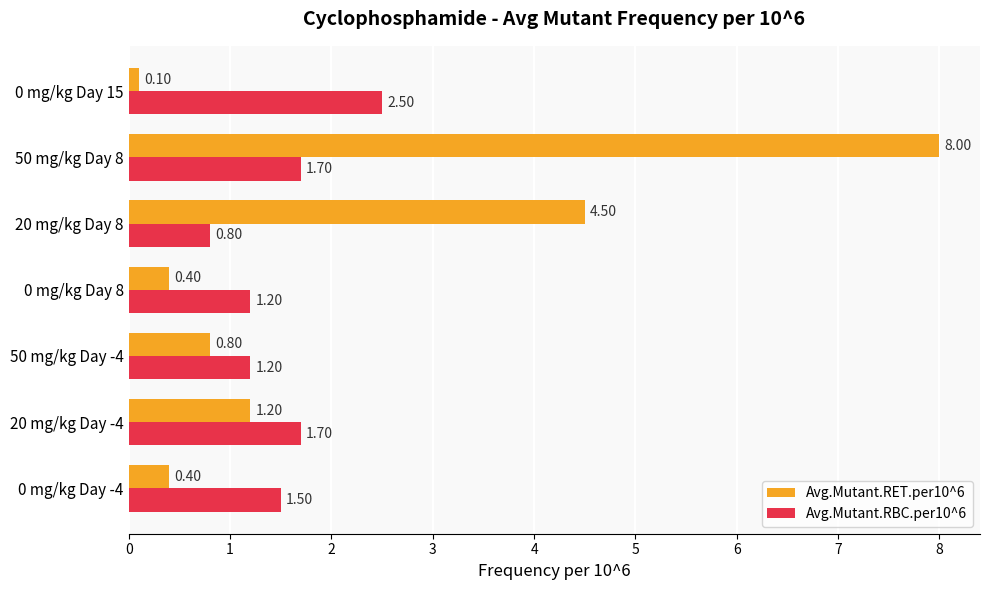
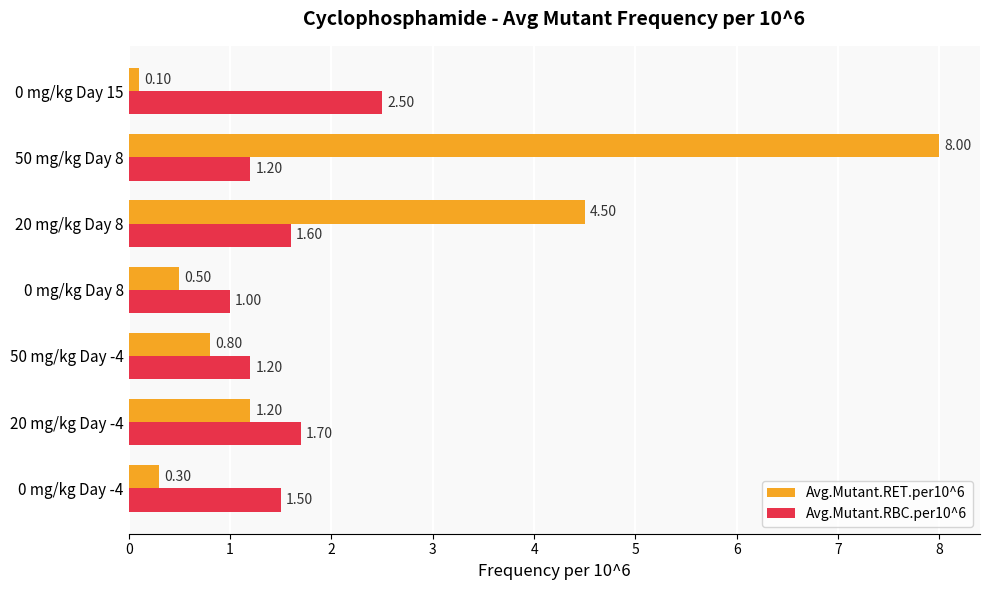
Avg.Mutant.RBC.per10^6, 50 mg/kg Day 8: 1.70 -> 1.20
Avg.Mutant.RBC.per10^6, 20 mg/kg Day 8: 0.80 -> 1.60
Avg.Mutant.RET.per10^6, 0 mg/kg Day 8: 0.40 -> 0.50
Avg.Mutant.RBC.per10^6, 0 mg/kg Day 8: 1.20 -> 1.00
Avg.Mutant.RET.per10^6, 0 mg/kg Day -4: 0.40 -> 0.30
